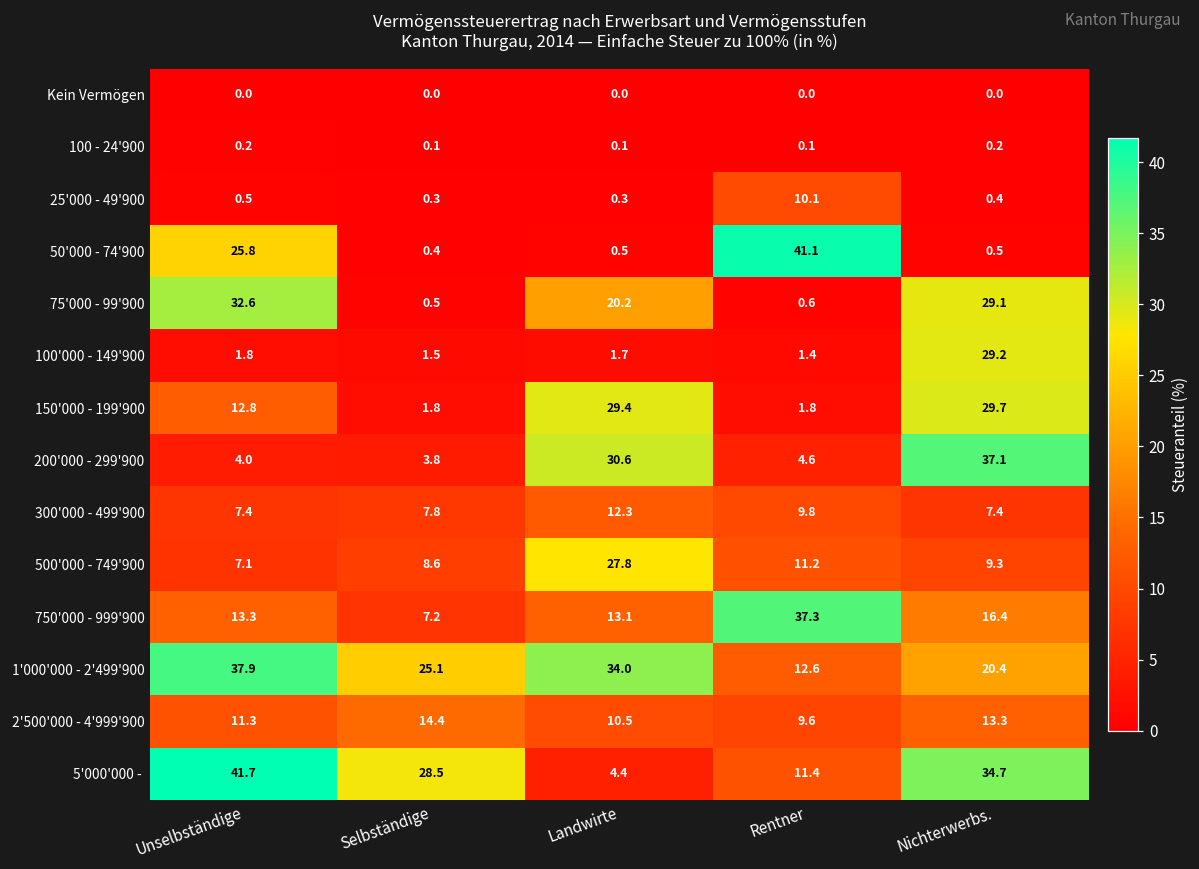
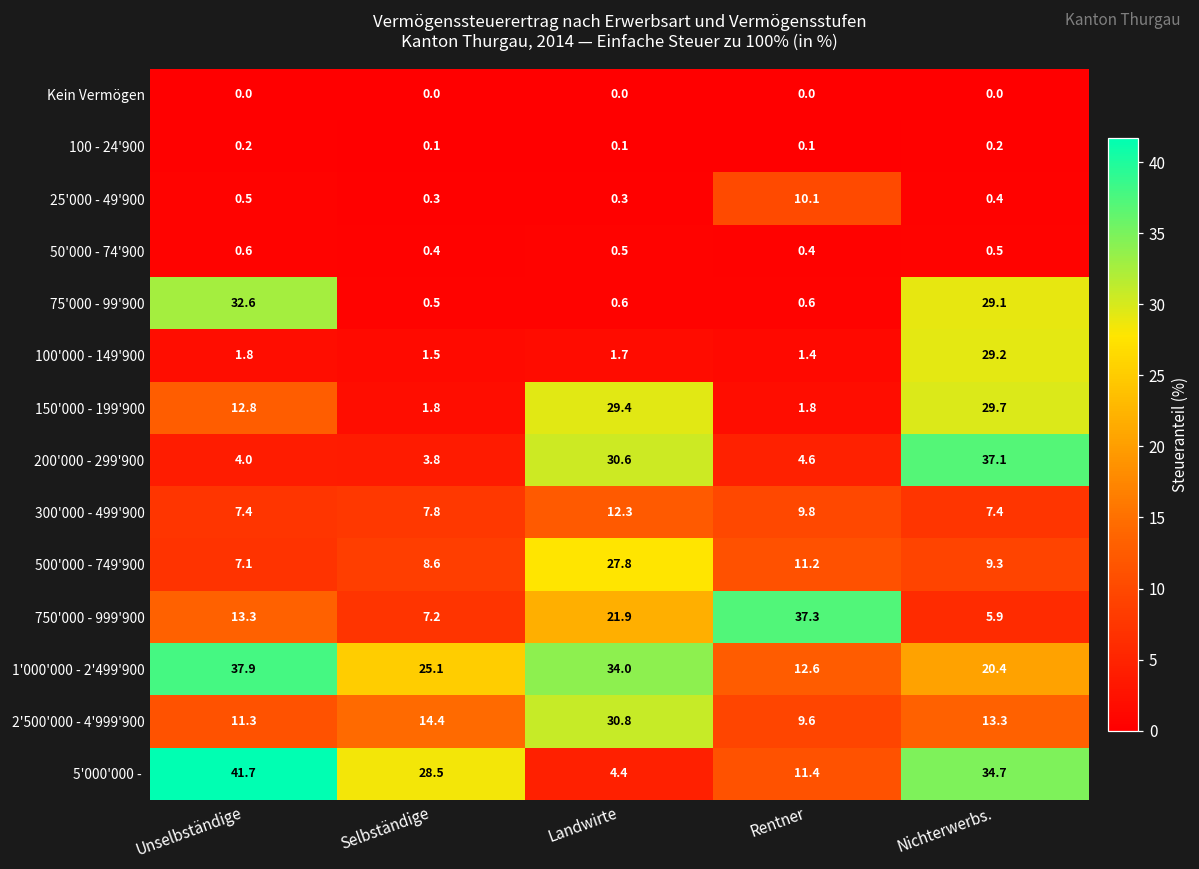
50'000 - 74'900, Unselbständige: 25.8 -> 0.6
50'000 - 74'900, Rentner: 41.1 -> 0.4
75'000 - 99'900, Landwirte: 20.2 -> 0.6
750'000 - 999'900, Landwirte: 13.1 -> 21.9
750'000 - 999'900, Nichterwerbs.: 16.4 -> 5.9
2'500'000 - 4'999'900, Landwirte: 10.5 -> 30.8
